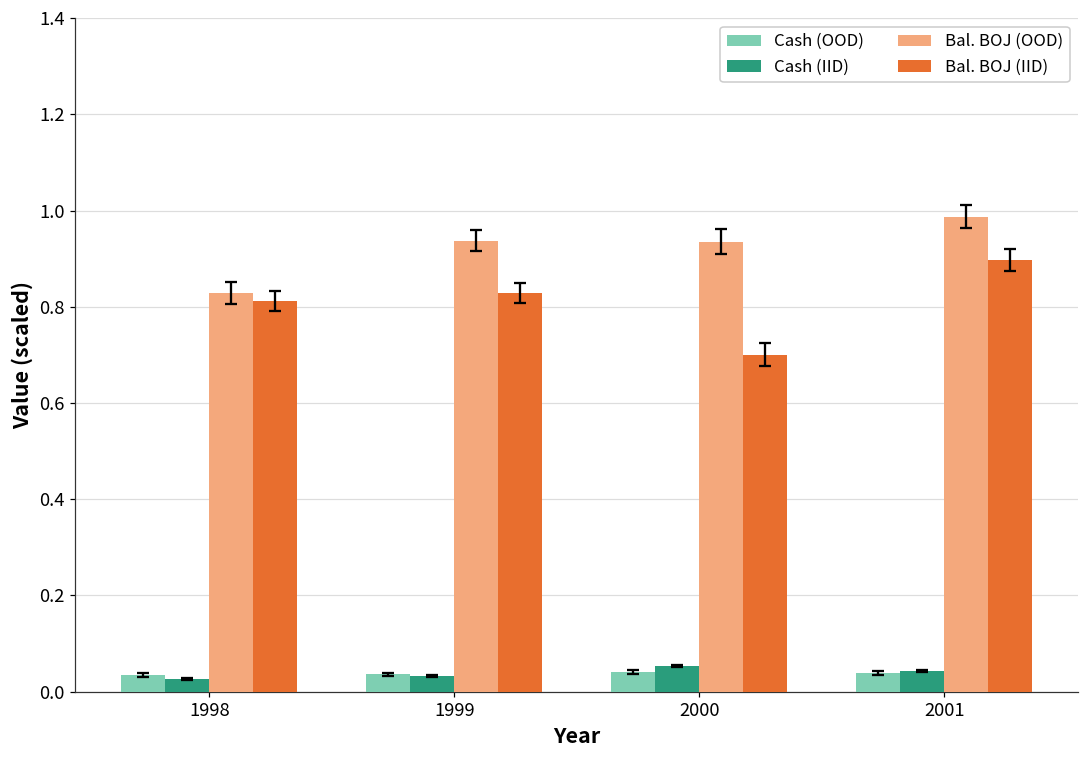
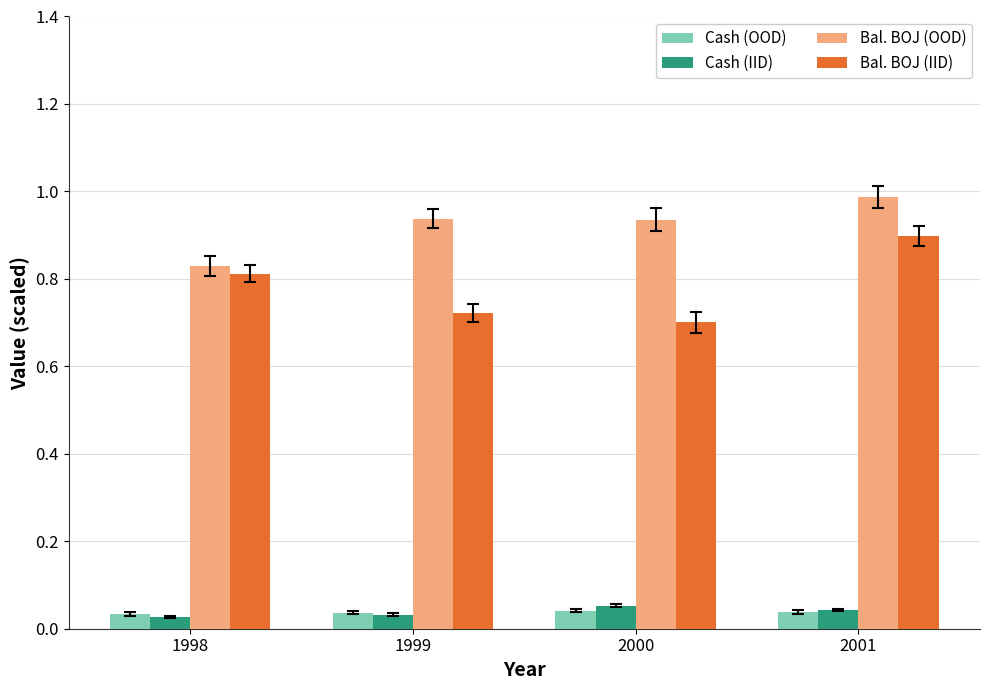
Bal. BOJ (IID), 1999: 0.83 -> 0.72
